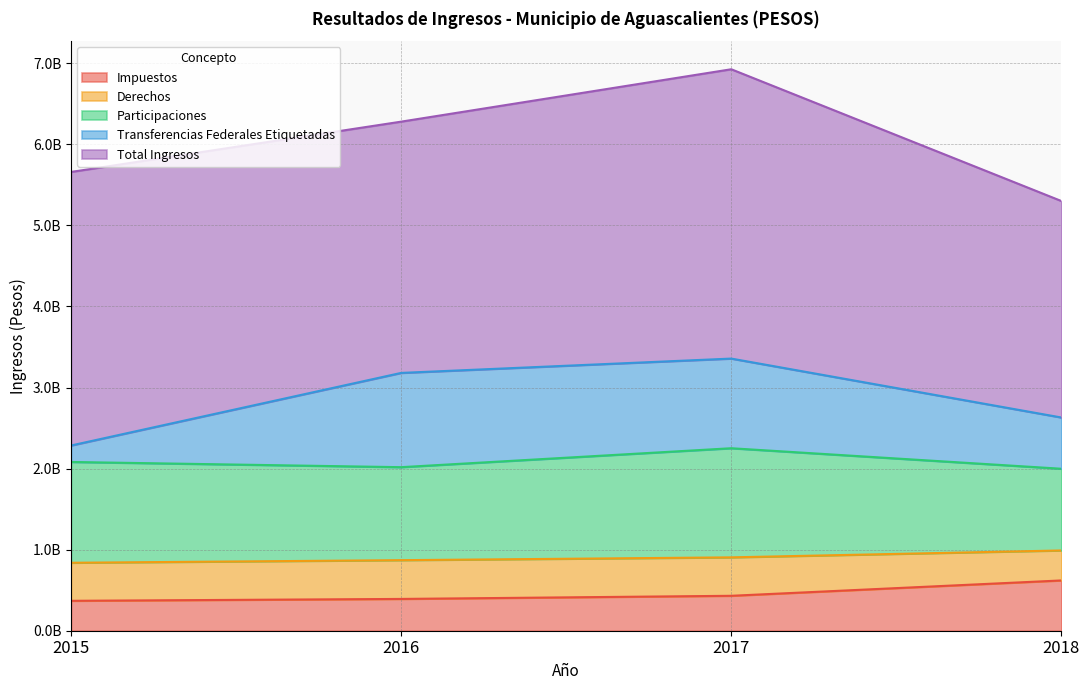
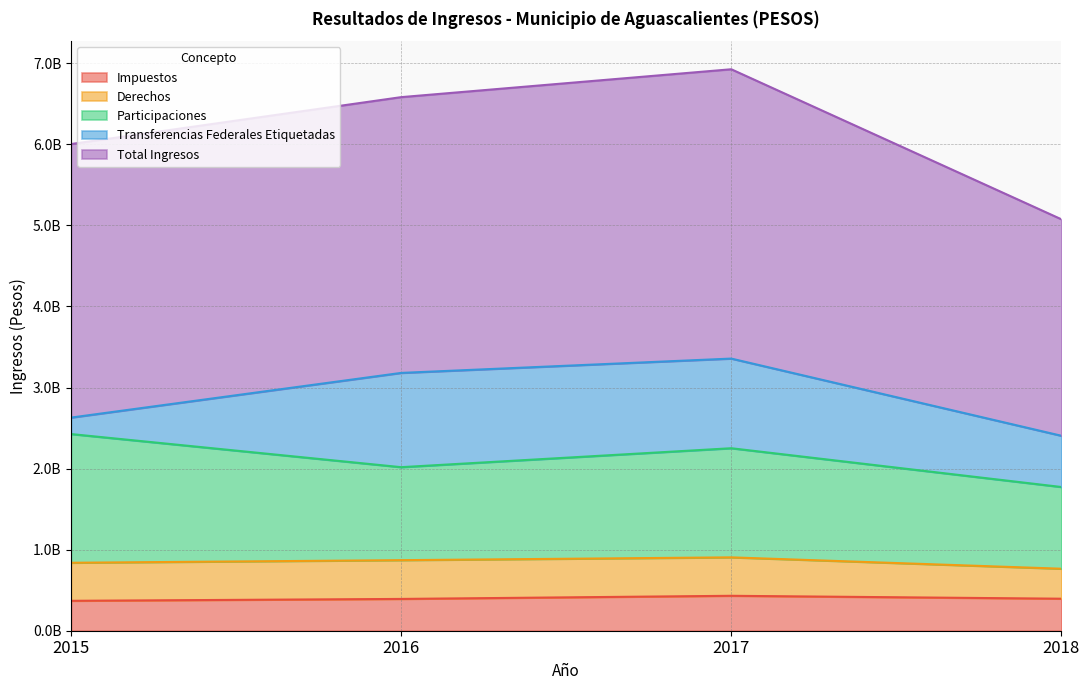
Participaciones, 2015: 1200000000 -> 1600000000
Total Ingresos, 2016: 3100000000 -> 3400000000
Impuestos, 2018: 600000000 -> 400000000
